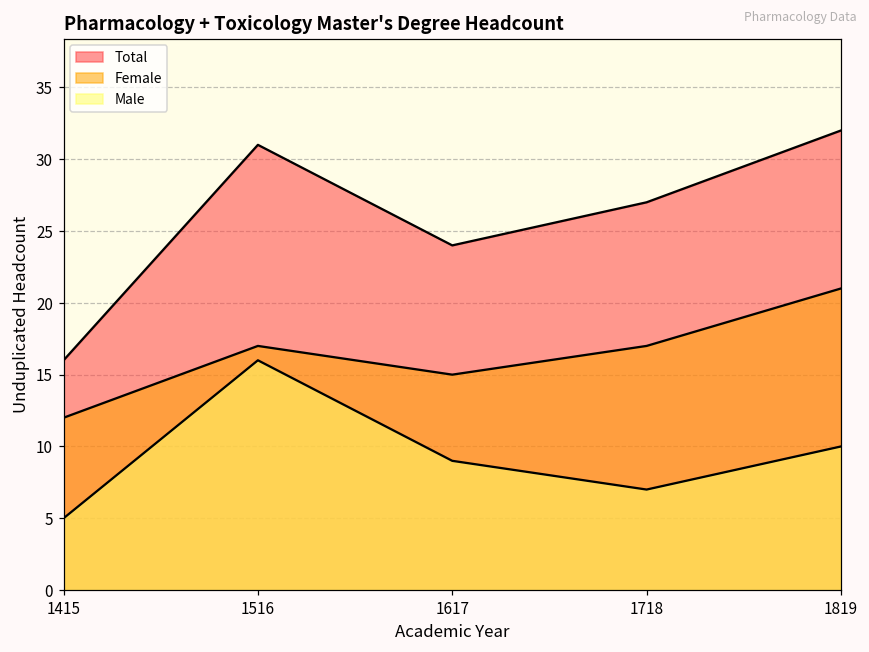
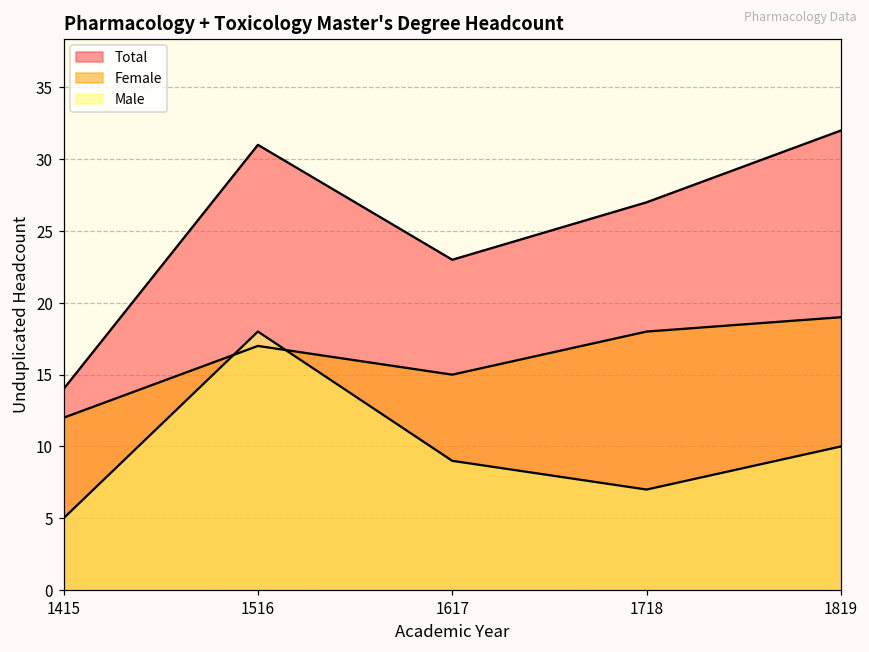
Total, 1415: 16 -> 14
Male, 1516: 16 -> 18
Total, 1617: 24 -> 23
Female, 1718: 17 -> 18
Female, 1819: 21 -> 19
